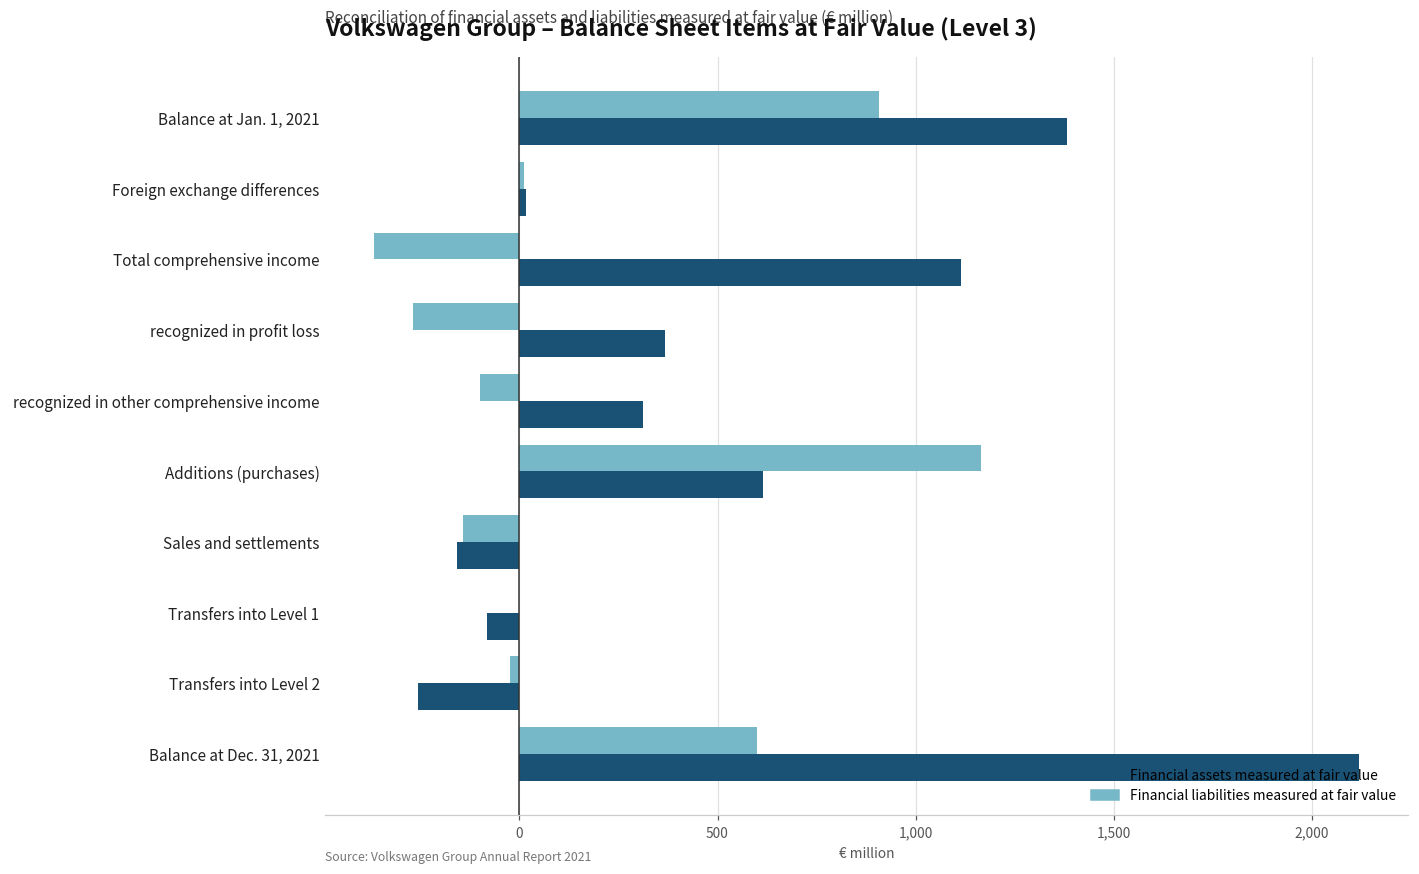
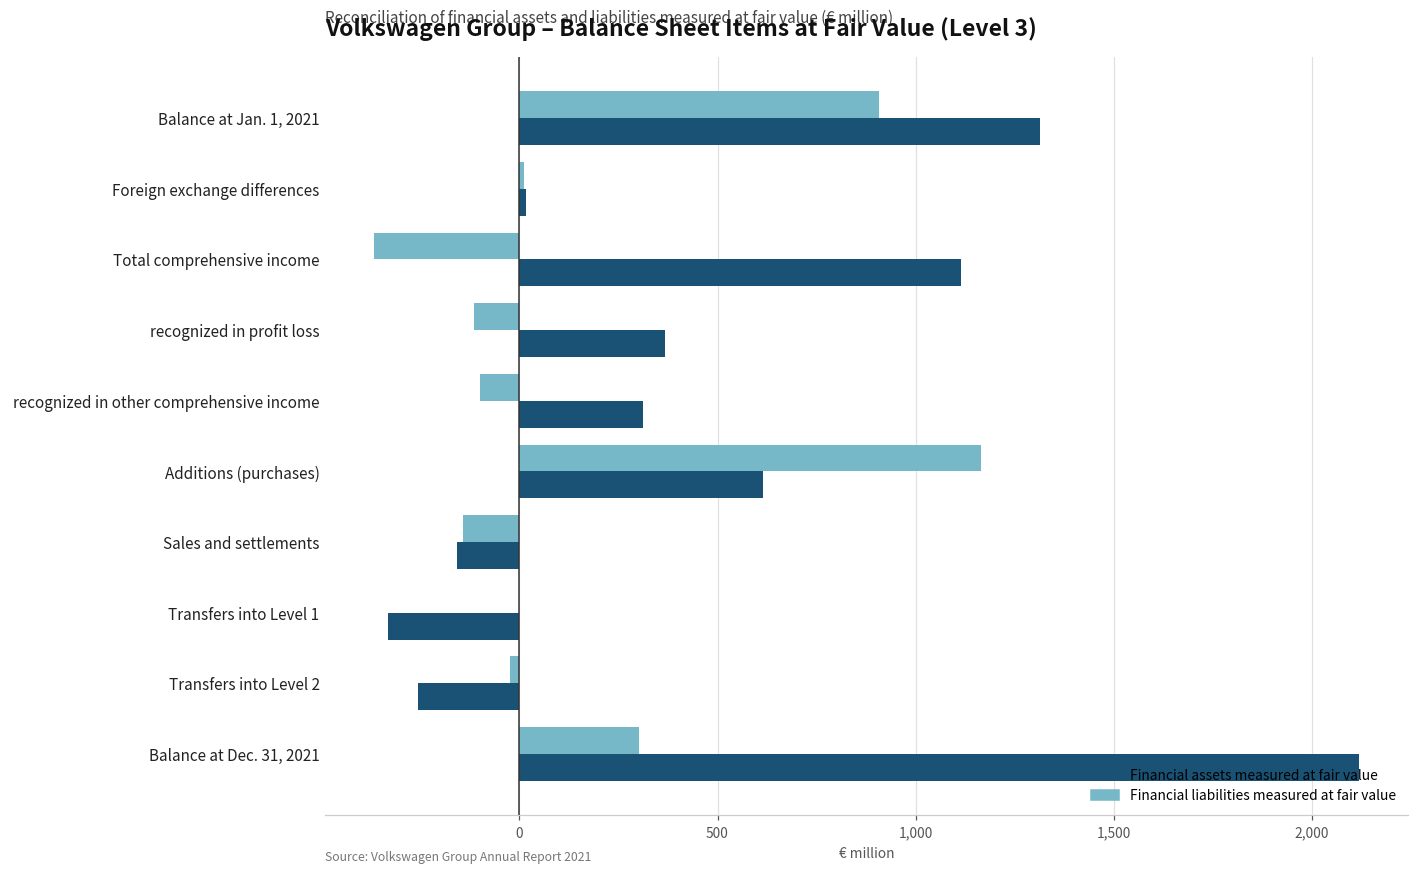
Financial assets measured at fair value, Balance at Jan. 1, 2021: 1,380 -> 1,320
Financial liabilities measured at fair value, recognized in profit loss: -270 -> -120
Financial assets measured at fair value, Transfers into Level 1: -80 -> -330
Financial liabilities measured at fair value, Balance at Dec. 31, 2021: 600 -> 300
